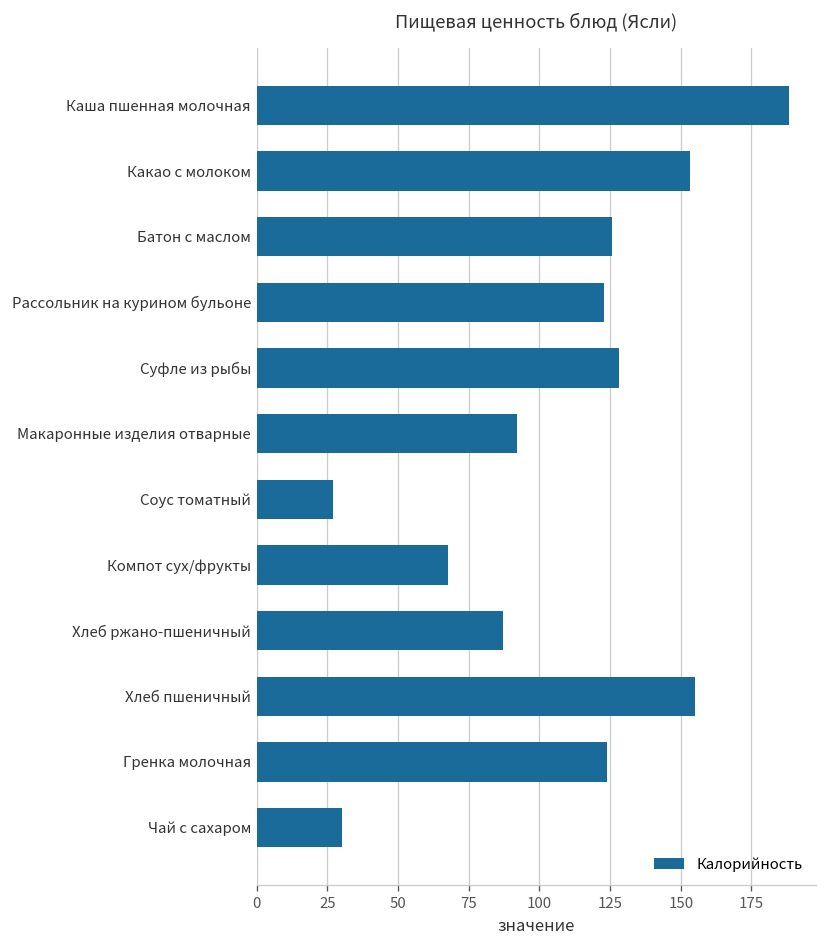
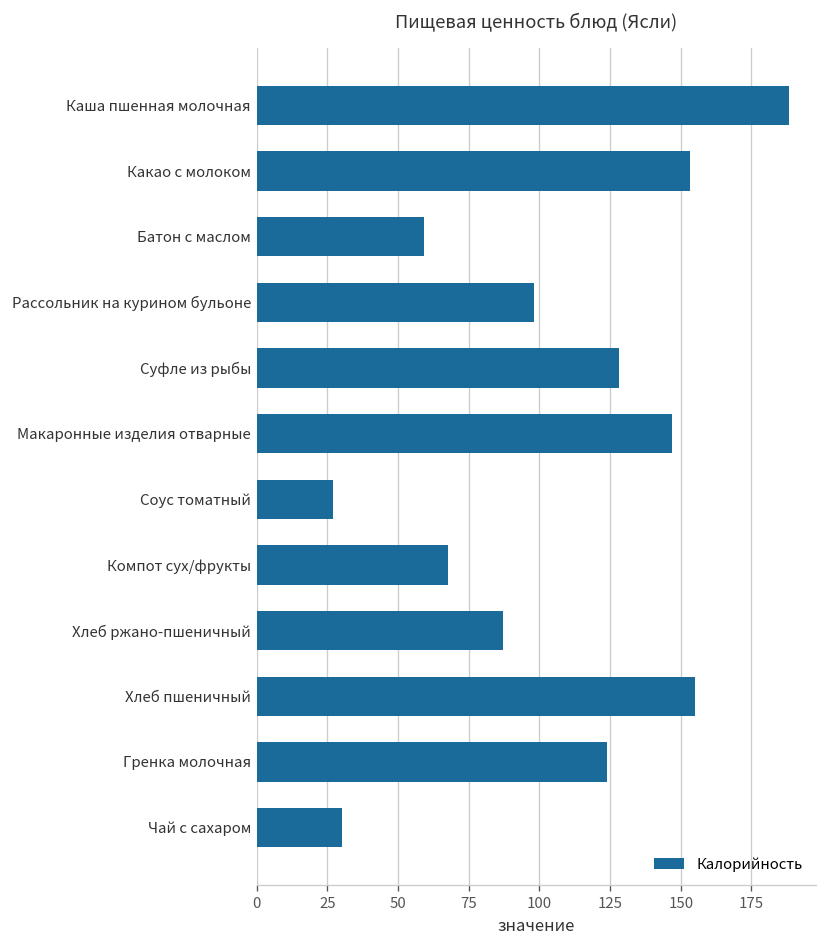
Батон с маслом: 126 -> 59
Рассольник на курином бульоне: 123 -> 98
Макаронные изделия отварные: 92 -> 147
